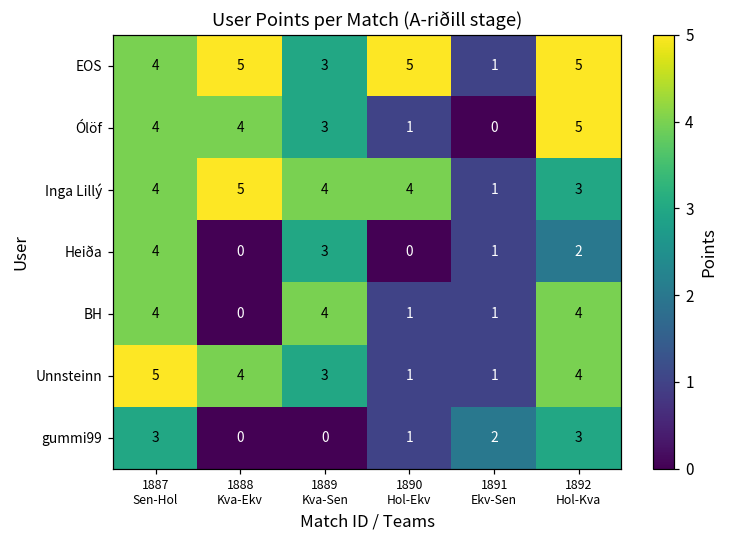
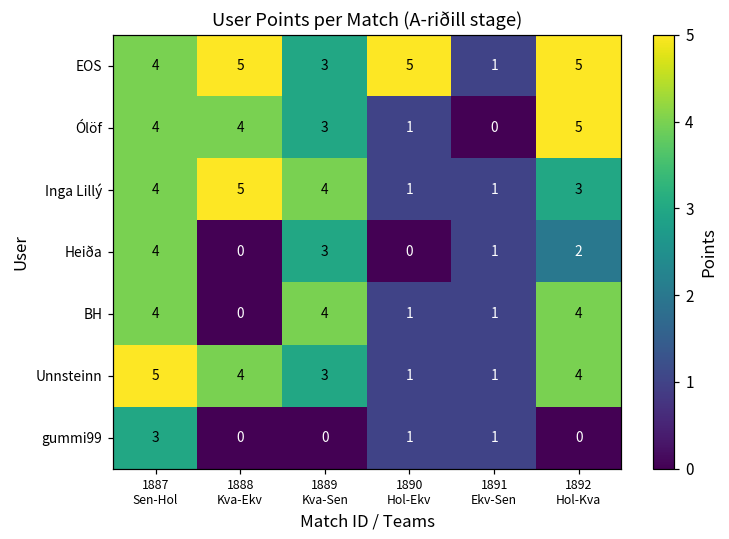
Inga Lillý, 1890 Hol-Ekv: 4 -> 1
gummi99, 1891 Ekv-Sen: 2 -> 1
gummi99, 1892 Hol-Kva: 3 -> 0
